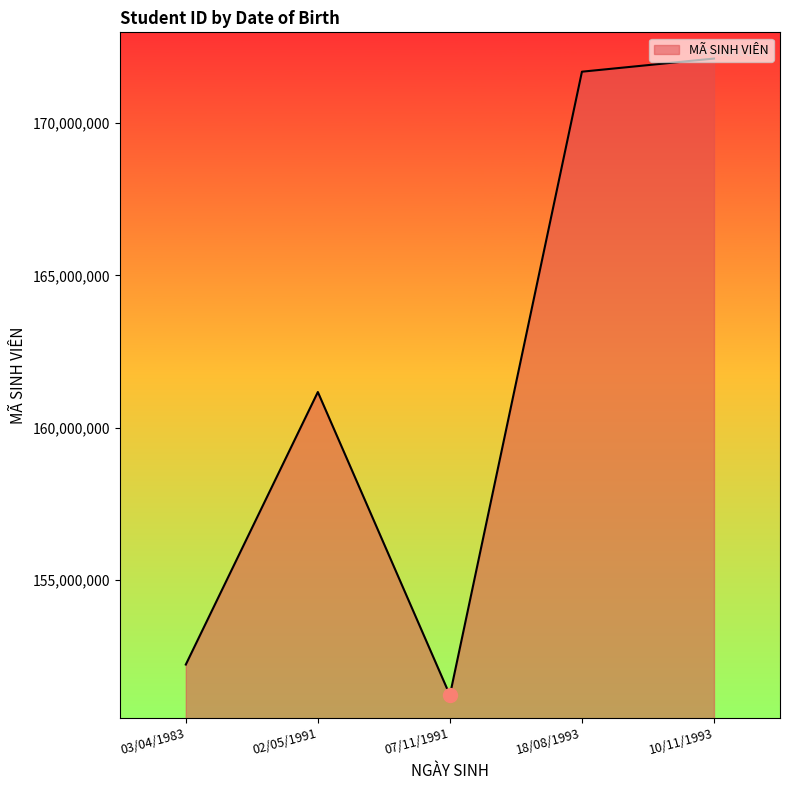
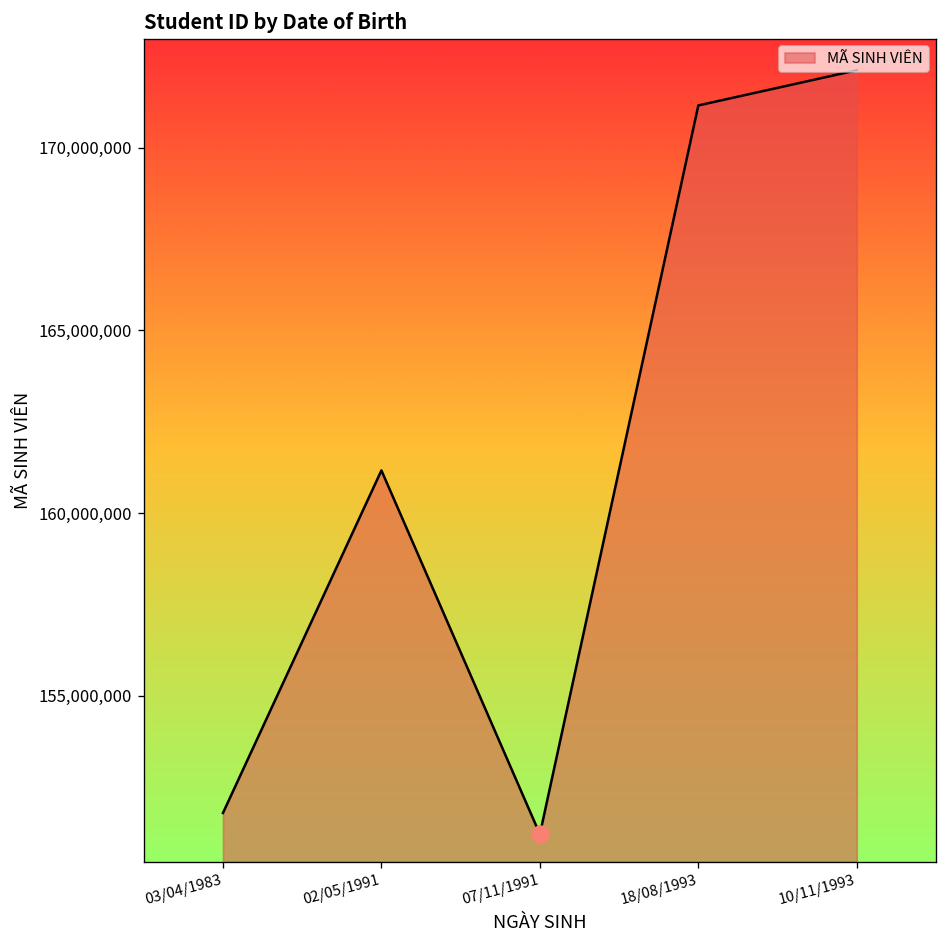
MÃ SINH VIÊN, 03/04/1983: 152,200,000 -> 151,800,000
MÃ SINH VIÊN, 18/08/1993: 171,700,000 -> 171,200,000
